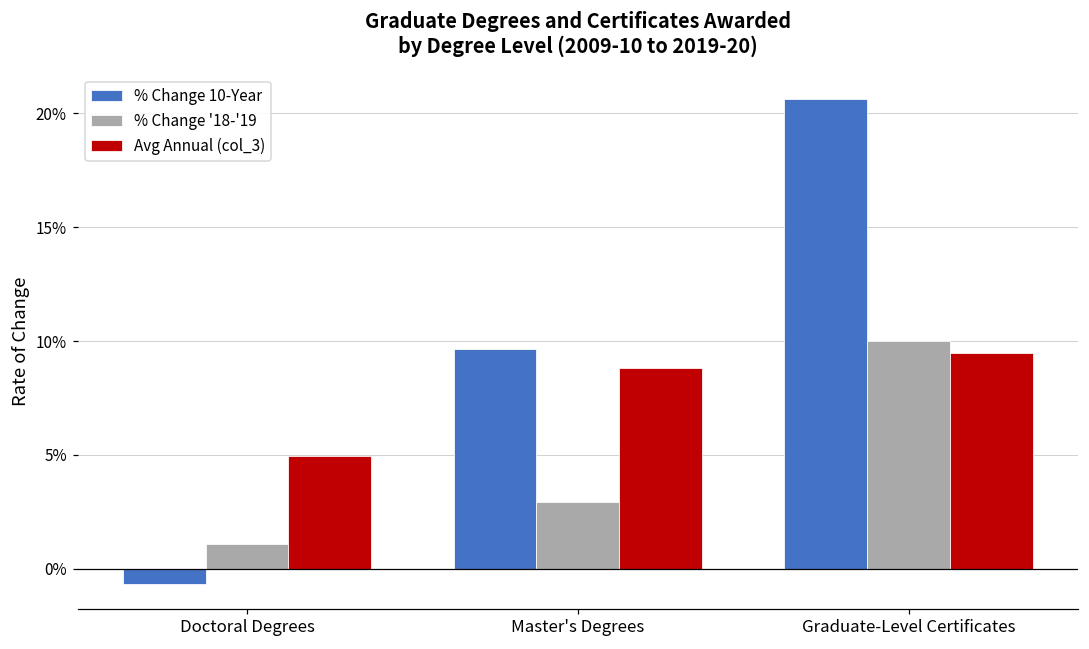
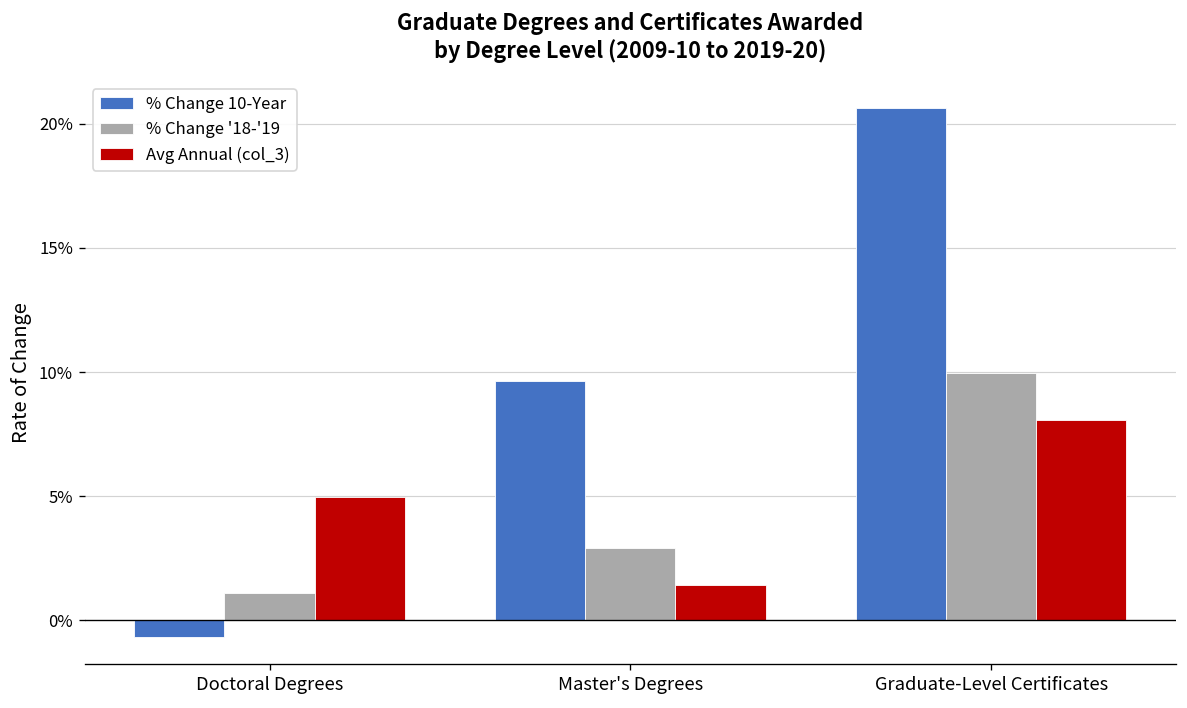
Avg Annual (col_3), Master's Degrees: 8.8% -> 1.4%
Avg Annual (col_3), Graduate-Level Certificates: 9.5% -> 8.1%
